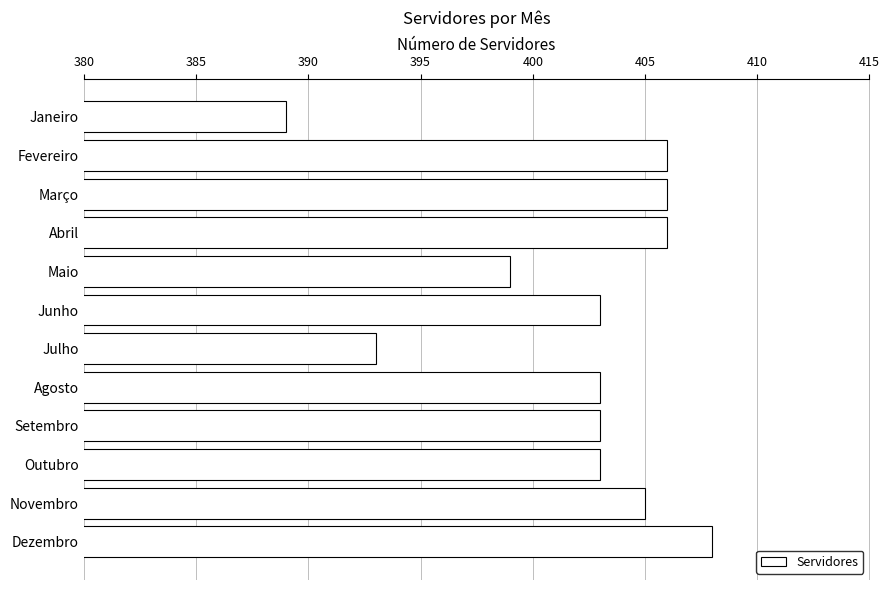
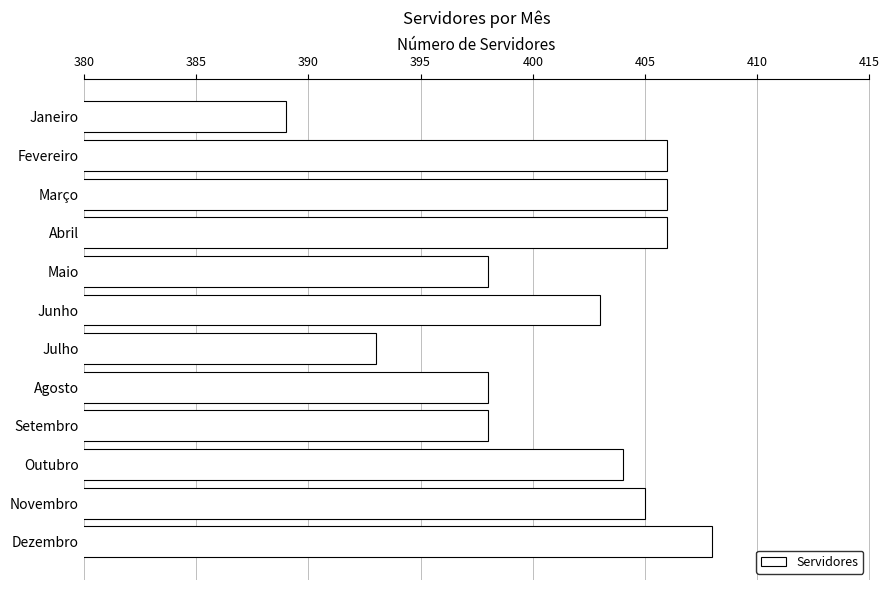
Maio: 399 -> 398
Agosto: 403 -> 398
Setembro: 403 -> 398
Outubro: 403 -> 404
